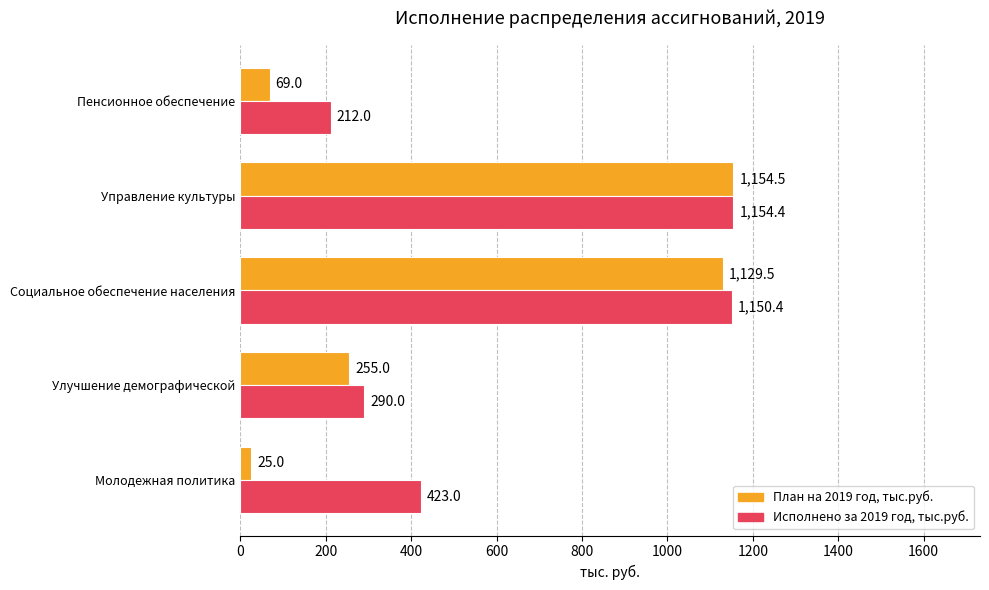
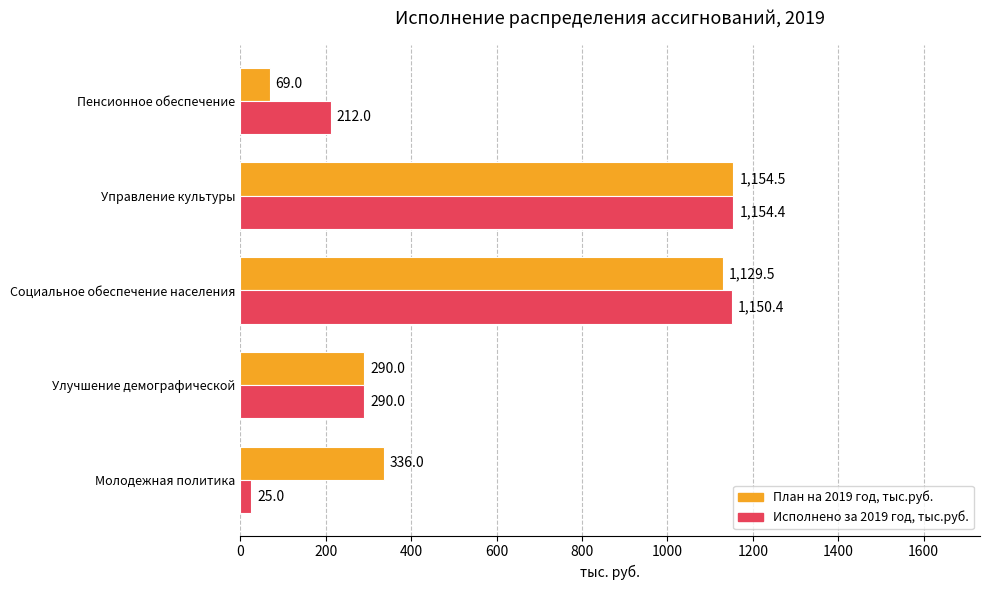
План на 2019 год, тыс.руб., Улучшение демографической: 255.0 -> 290.0
План на 2019 год, тыс.руб., Молодежная политика: 25.0 -> 336.0
Исполнено за 2019 год, тыс.руб., Молодежная политика: 423.0 -> 25.0
